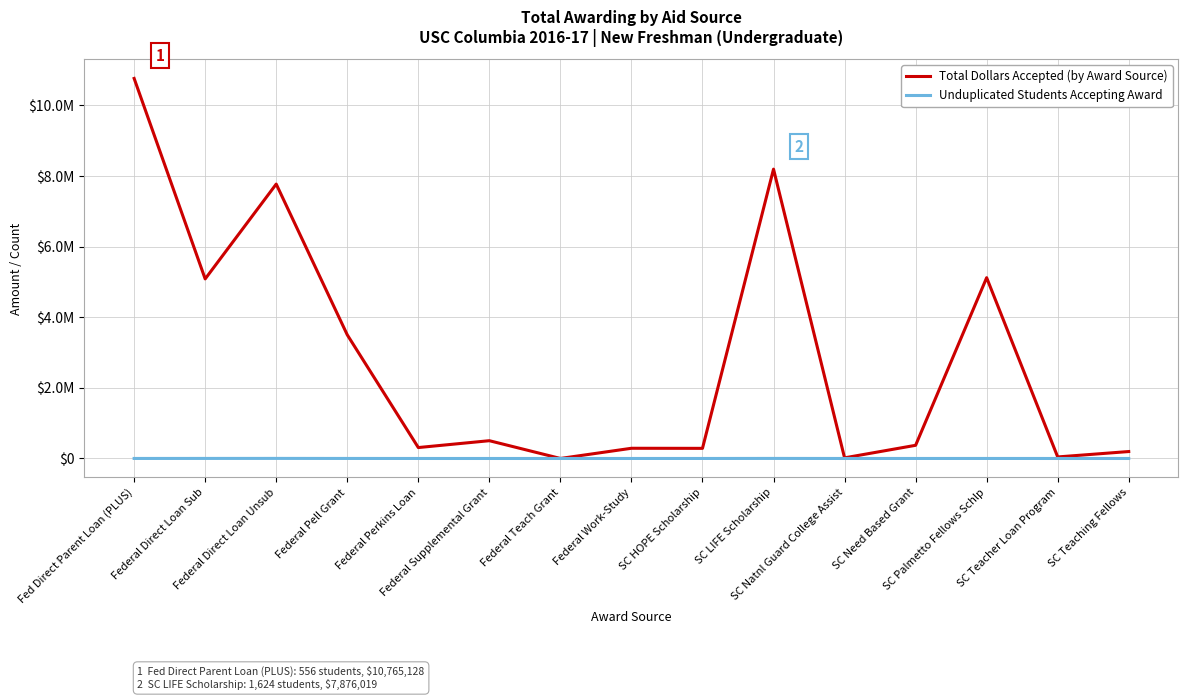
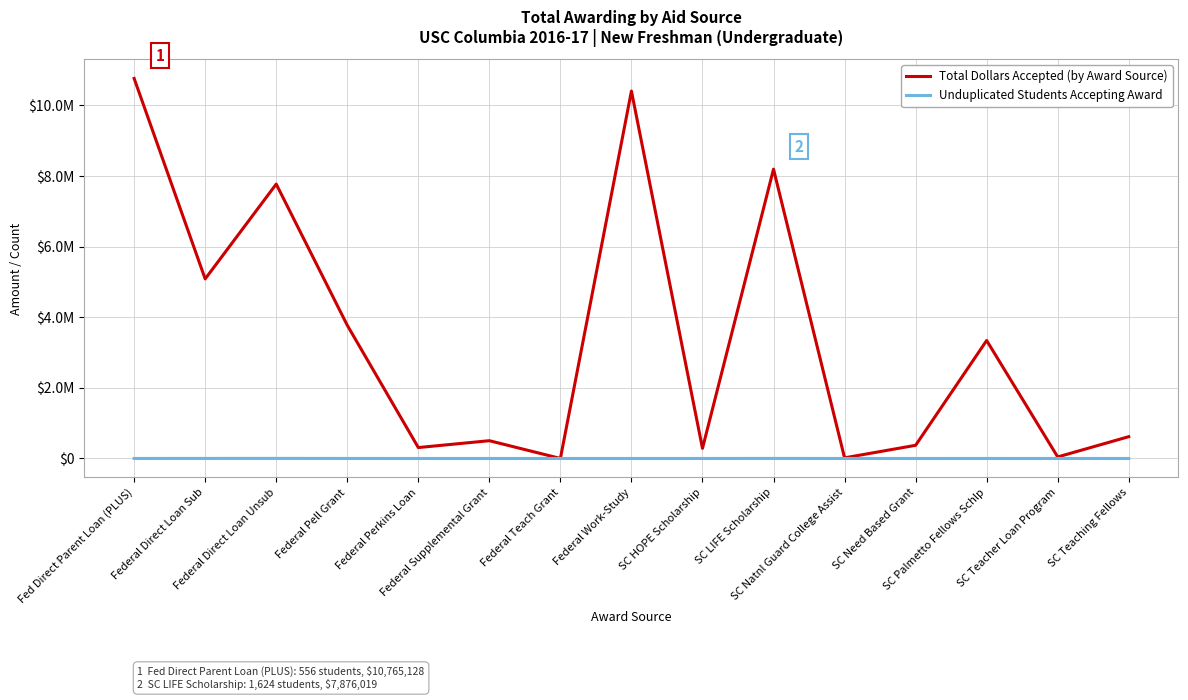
Total Dollars Accepted (by Award Source), Federal Pell Grant: $3500000 -> $3800000
Total Dollars Accepted (by Award Source), Federal Work-Study: $300000 -> $10400000
Total Dollars Accepted (by Award Source), SC Palmetto Fellows Schlp: $5100000 -> $3300000
Total Dollars Accepted (by Award Source), SC Teaching Fellows: $200000 -> $600000
